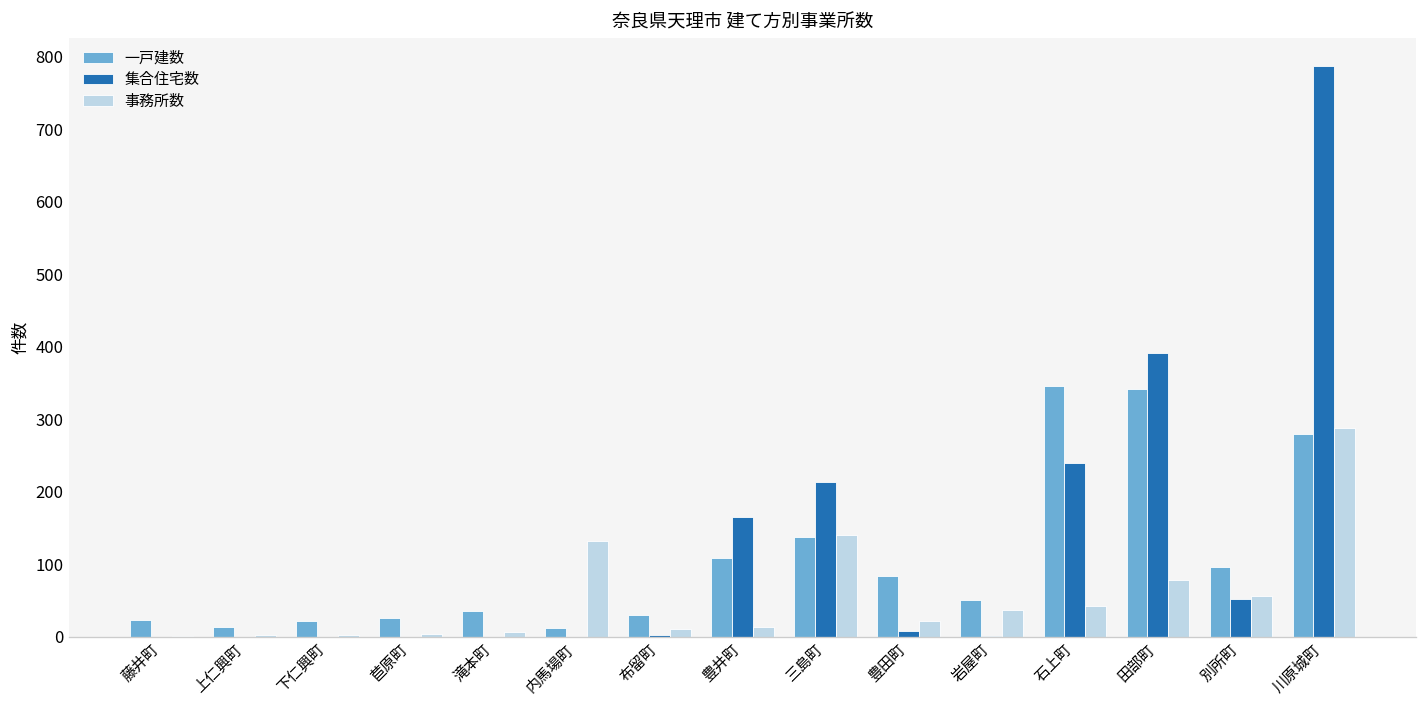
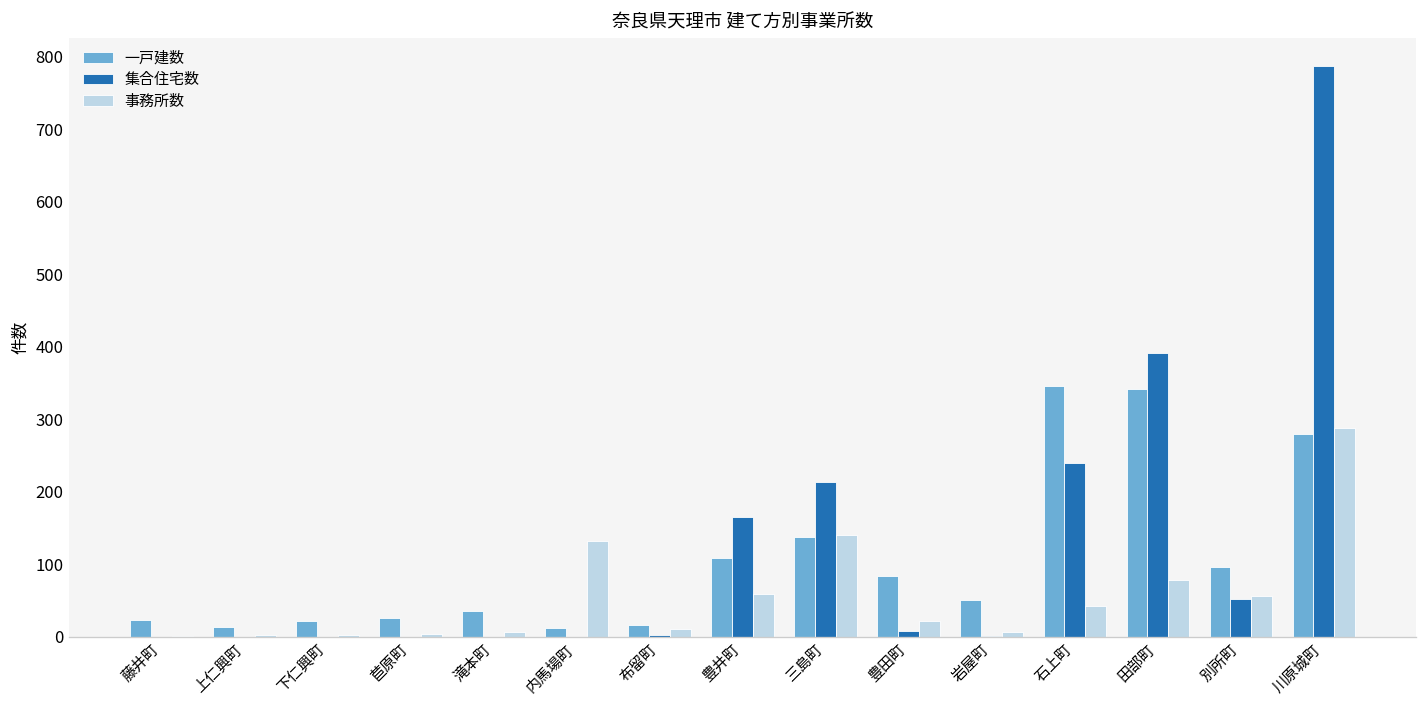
一戸建数, 布留町: 30 -> 20
事務所数, 豊井町: 10 -> 60
事務所数, 岩屋町: 40 -> 10
